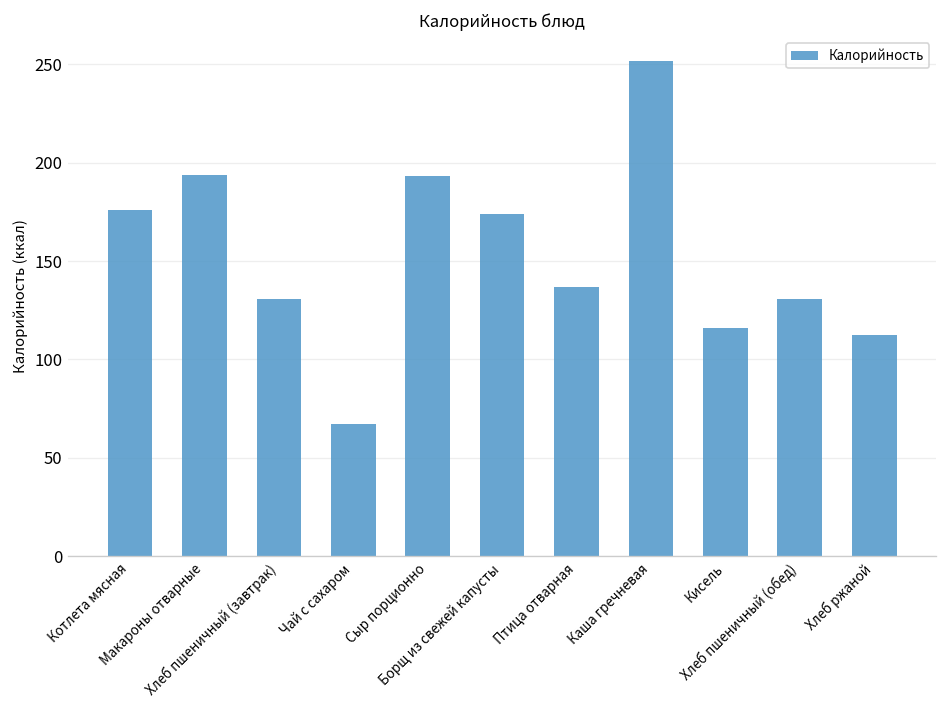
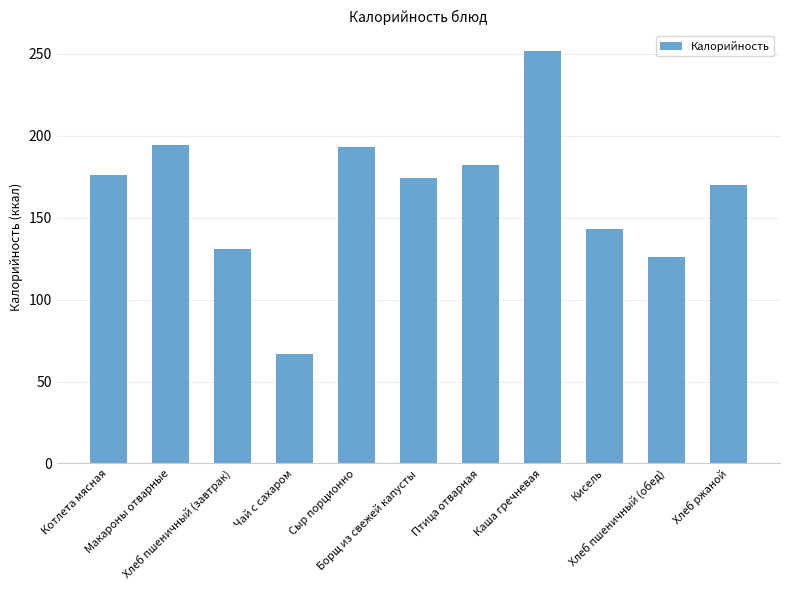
Птица отварная: 137 -> 182
Кисель: 116 -> 143
Хлеб пшеничный (обед): 131 -> 126
Хлеб ржаной: 112 -> 170
